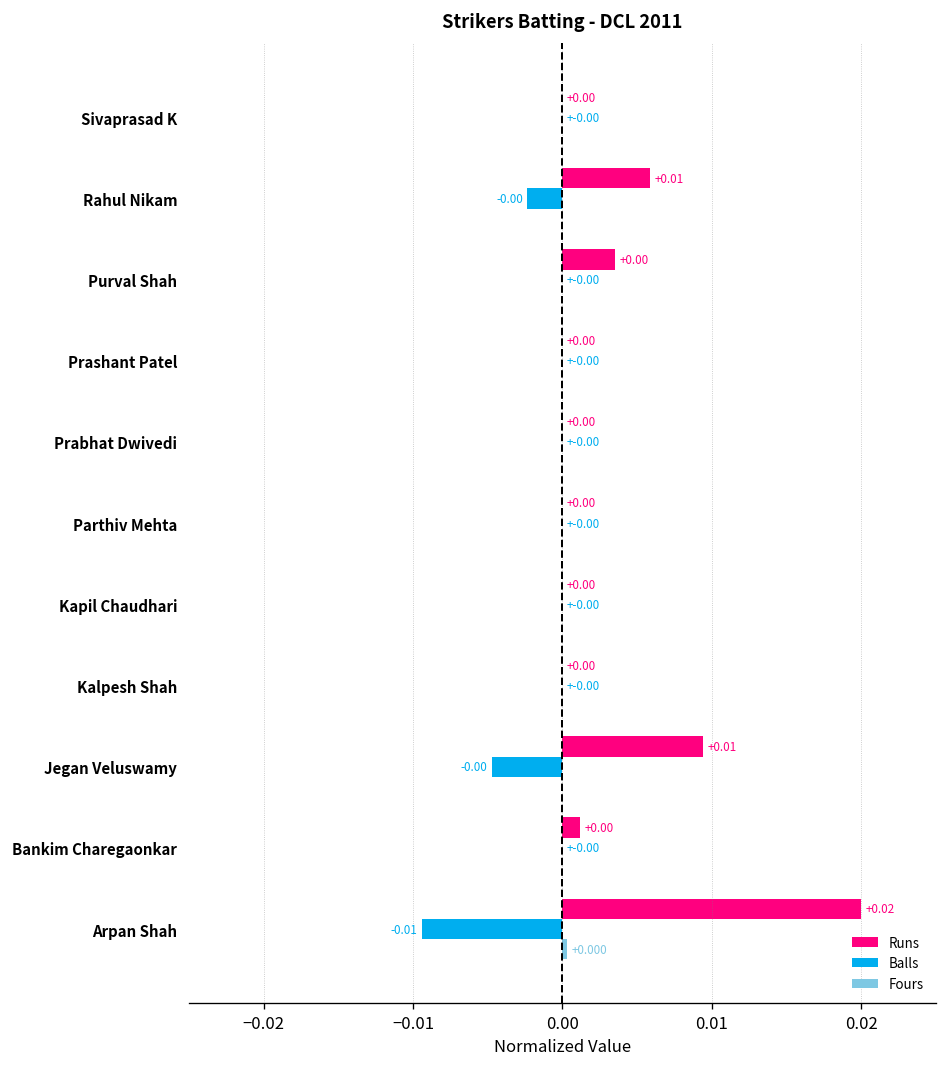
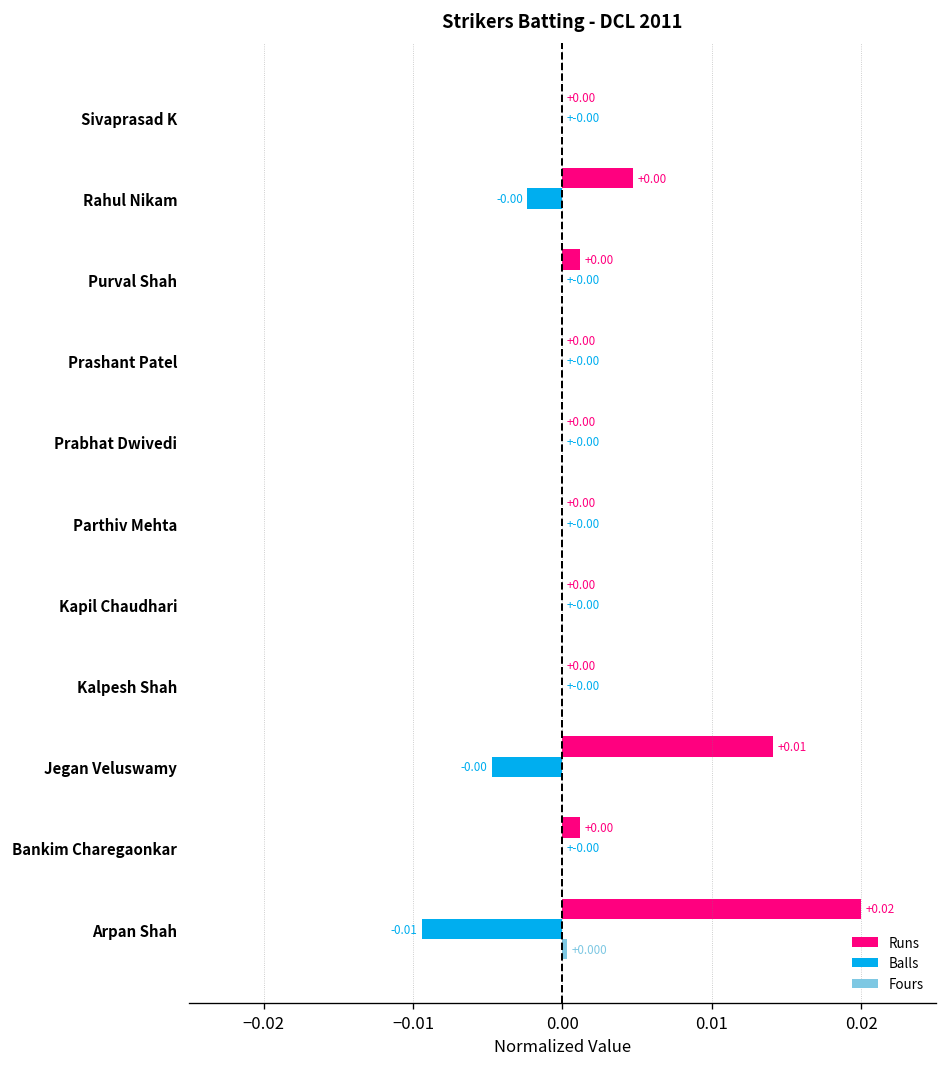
Runs, Rahul Nikam: +0.01 -> +0.00
Runs, Purval Shah: 0.0035 -> 0.0012
Runs, Jegan Veluswamy: 0.0094 -> 0.0141
